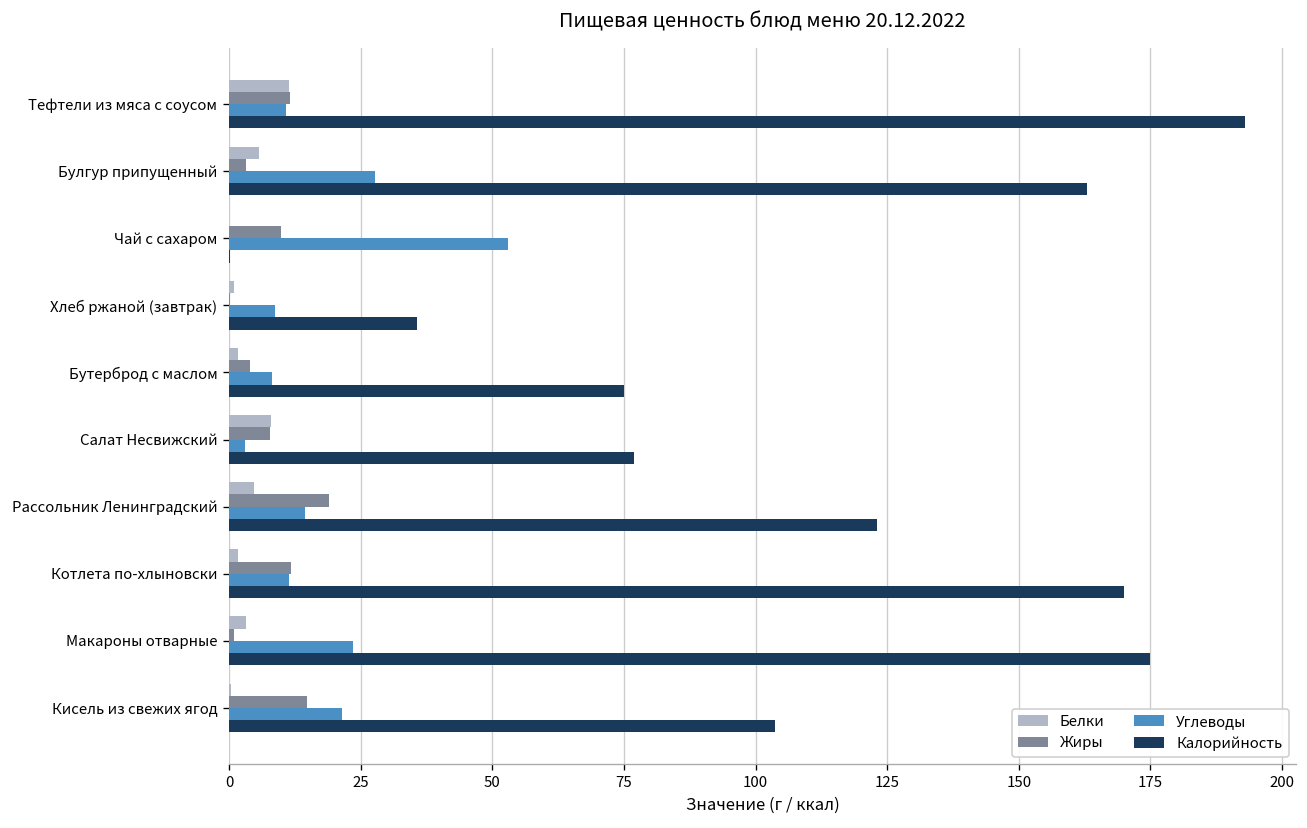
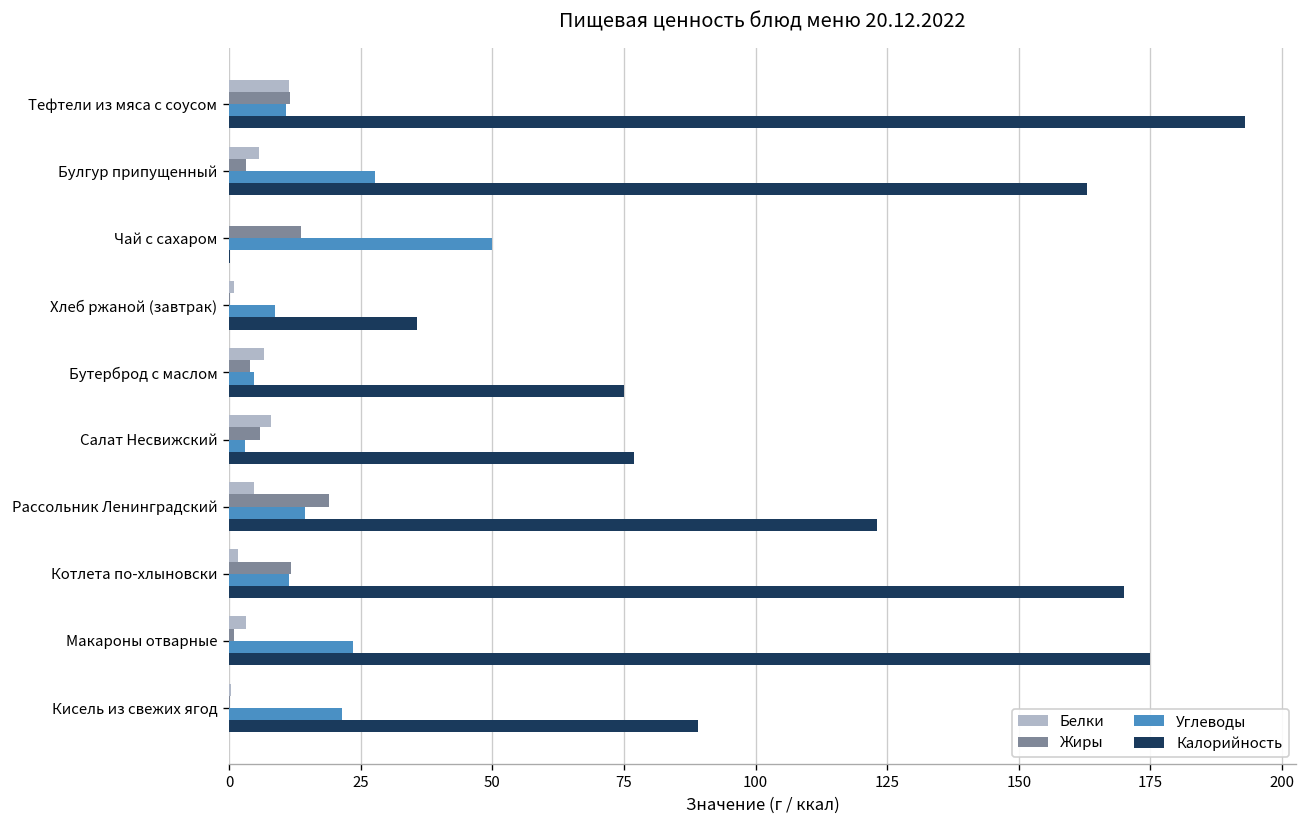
Жиры, Чай с сахаром: 10 -> 14
Углеводы, Чай с сахаром: 53 -> 50
Белки, Бутерброд с маслом: 2 -> 7
Углеводы, Бутерброд с маслом: 8 -> 5
Жиры, Салат Несвижский: 8 -> 6
Жиры, Кисель из свежих ягод: 15 -> 0
Калорийность, Кисель из свежих ягод: 104 -> 89
